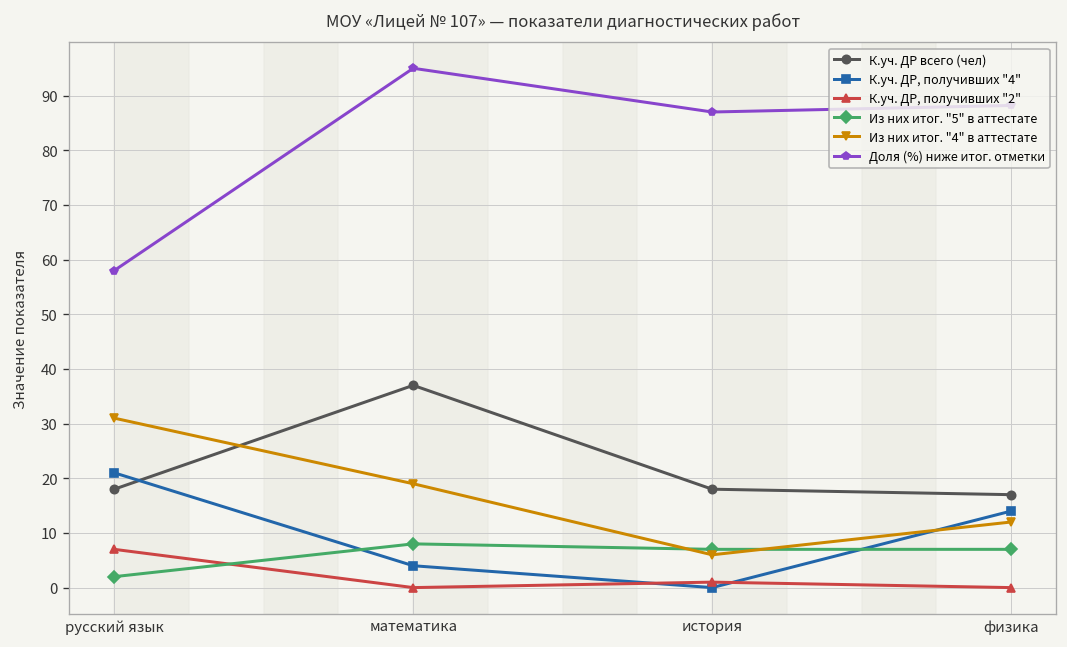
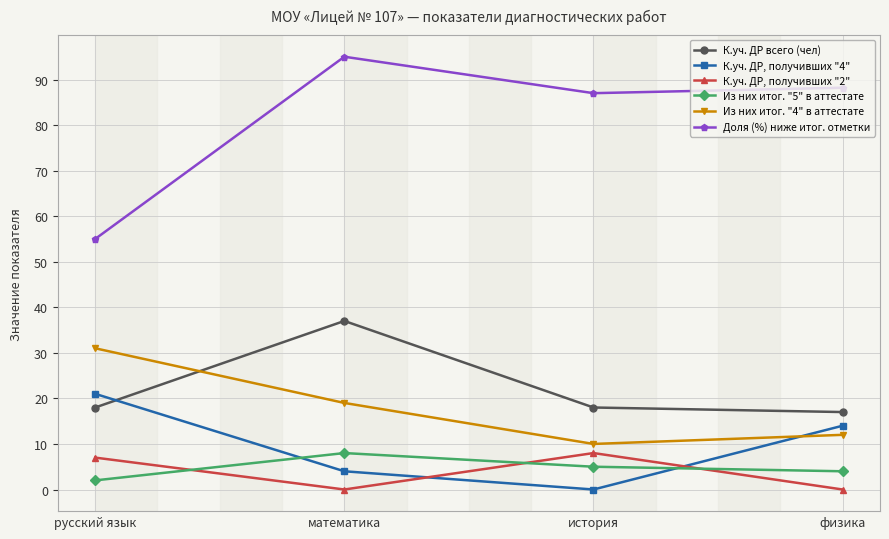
Доля (%) ниже итог. отметки, русский язык: 58 -> 55
К.уч. ДР, получивших "2", история: 1 -> 8
Из них итог. "5" в аттестате, история: 7 -> 5
Из них итог. "4" в аттестате, история: 6 -> 10
Из них итог. "5" в аттестате, физика: 7 -> 4
